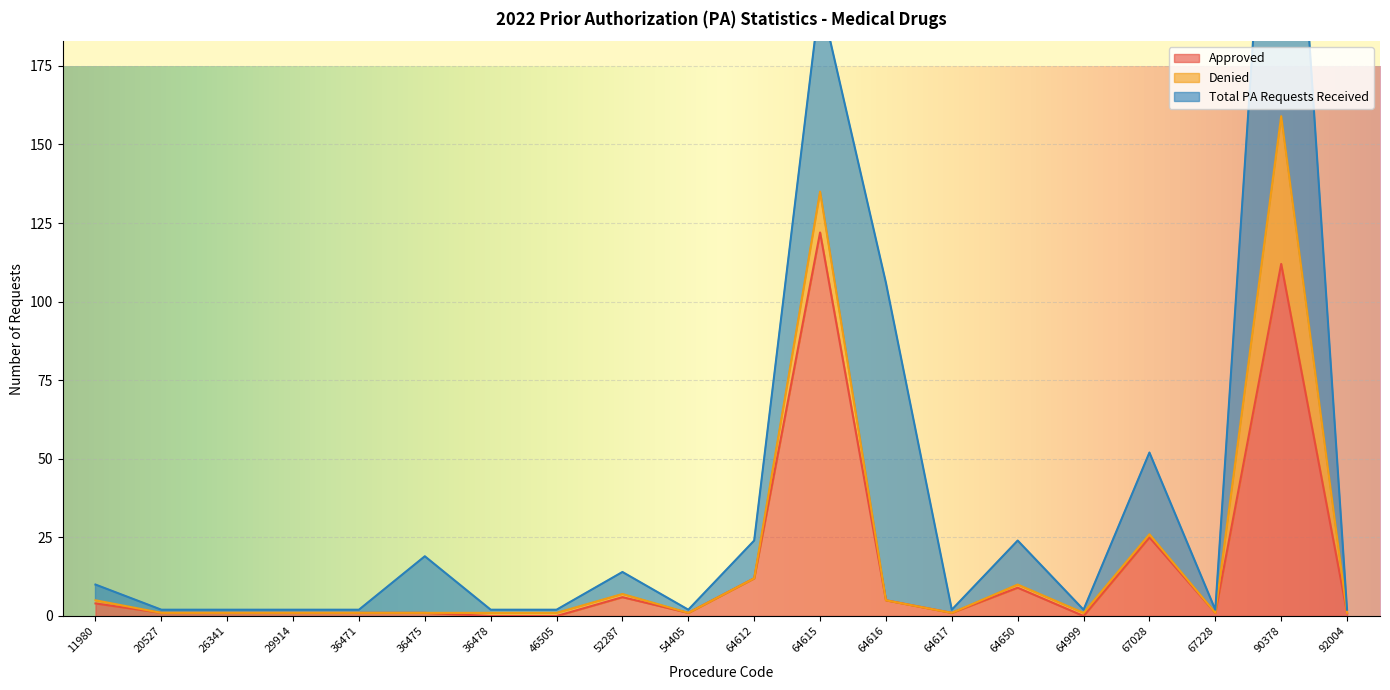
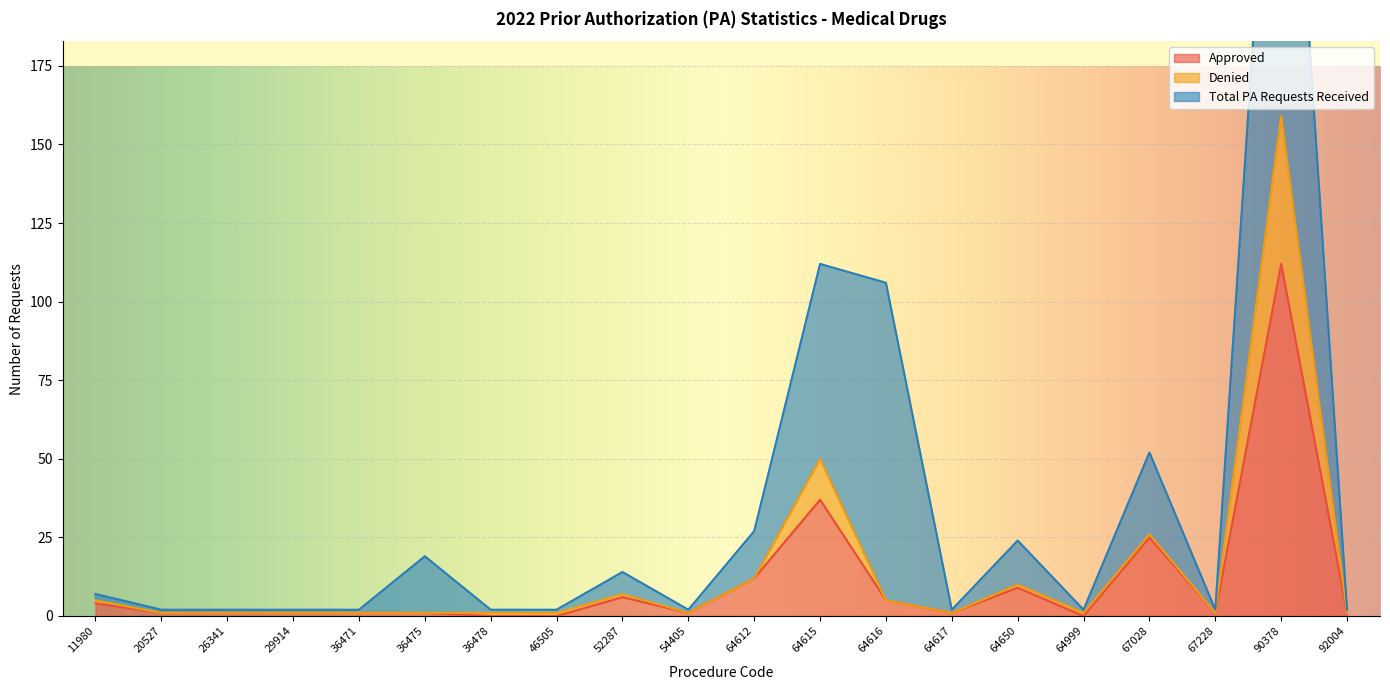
Total PA Requests Received, 11980: 5 -> 2
Total PA Requests Received, 64612: 12 -> 15
Approved, 64615: 122 -> 37
